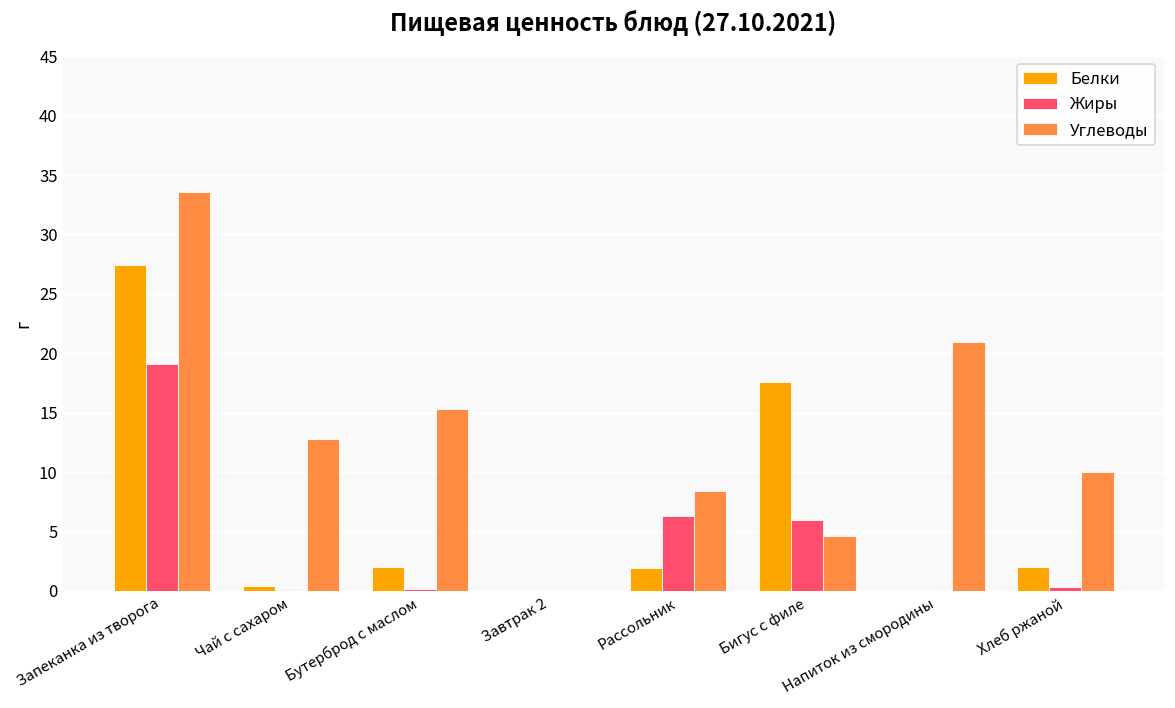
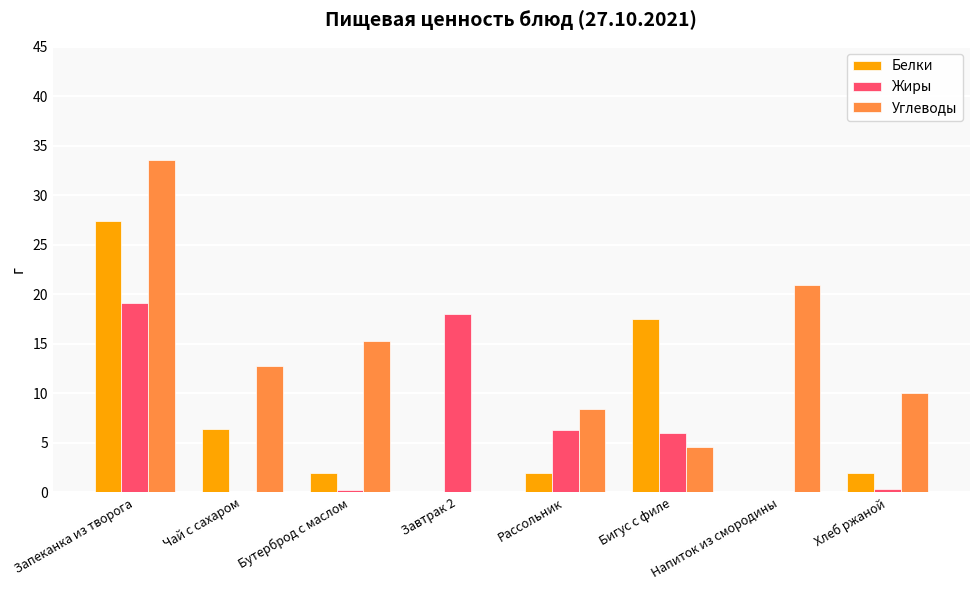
Белки, Чай с сахаром: 0 -> 6
Жиры, Завтрак 2: 0 -> 18
